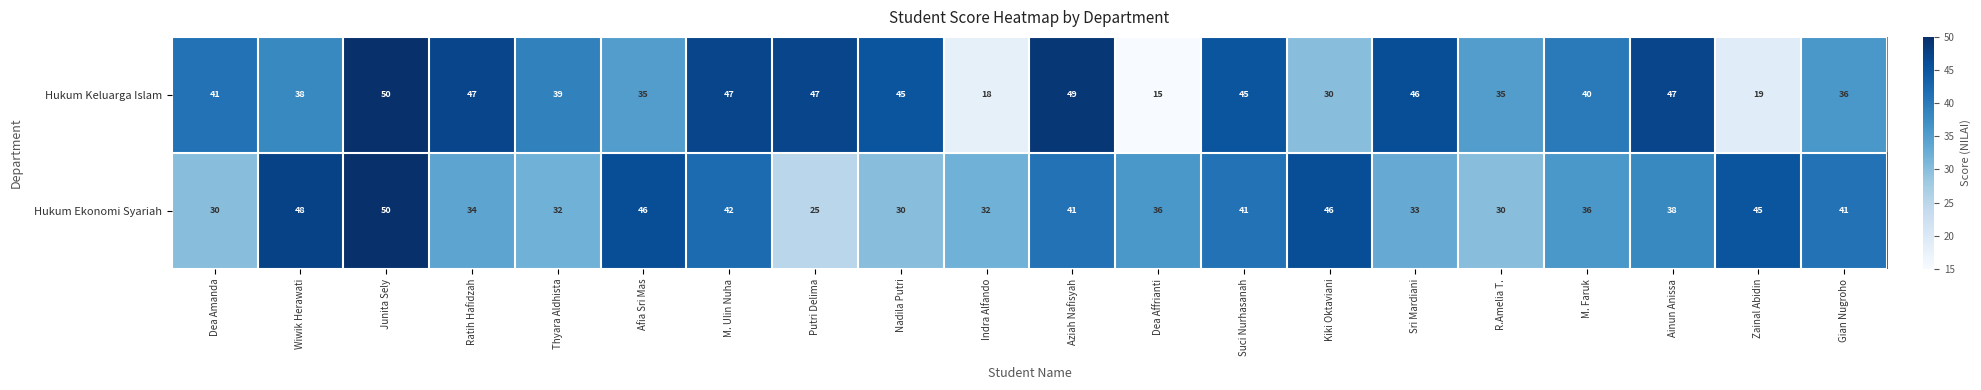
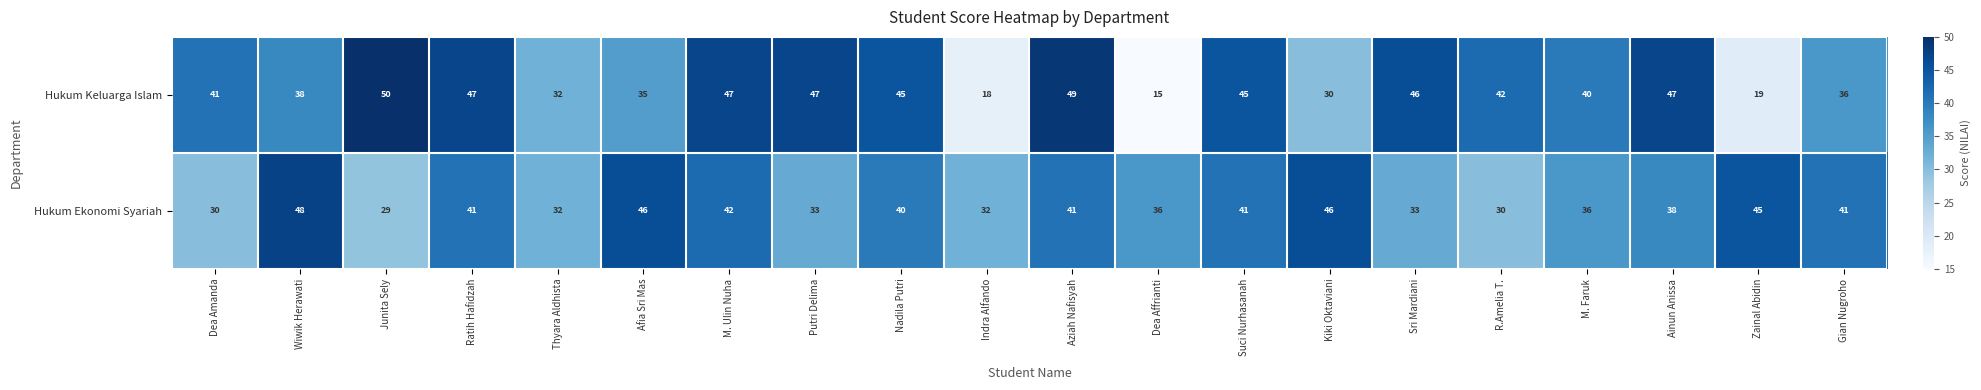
Hukum Keluarga Islam, Thyara Aldhista: 39 -> 32
Hukum Keluarga Islam, R.Amelia T.: 35 -> 42
Hukum Ekonomi Syariah, Junita Sely: 50 -> 29
Hukum Ekonomi Syariah, Ratih Hafidzah: 34 -> 41
Hukum Ekonomi Syariah, Putri Delima: 25 -> 33
Hukum Ekonomi Syariah, Nadila Putri: 30 -> 40
